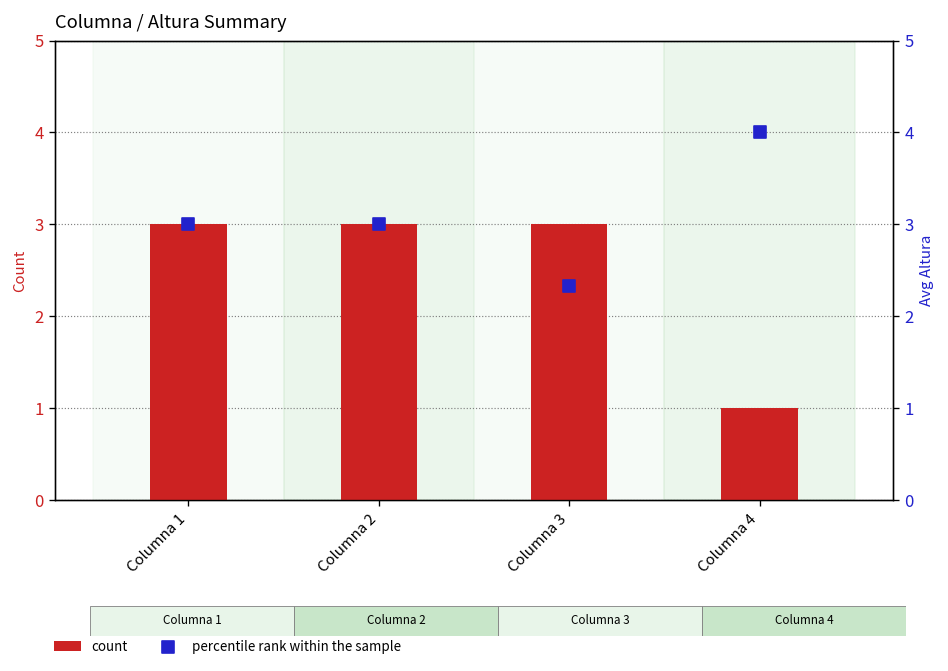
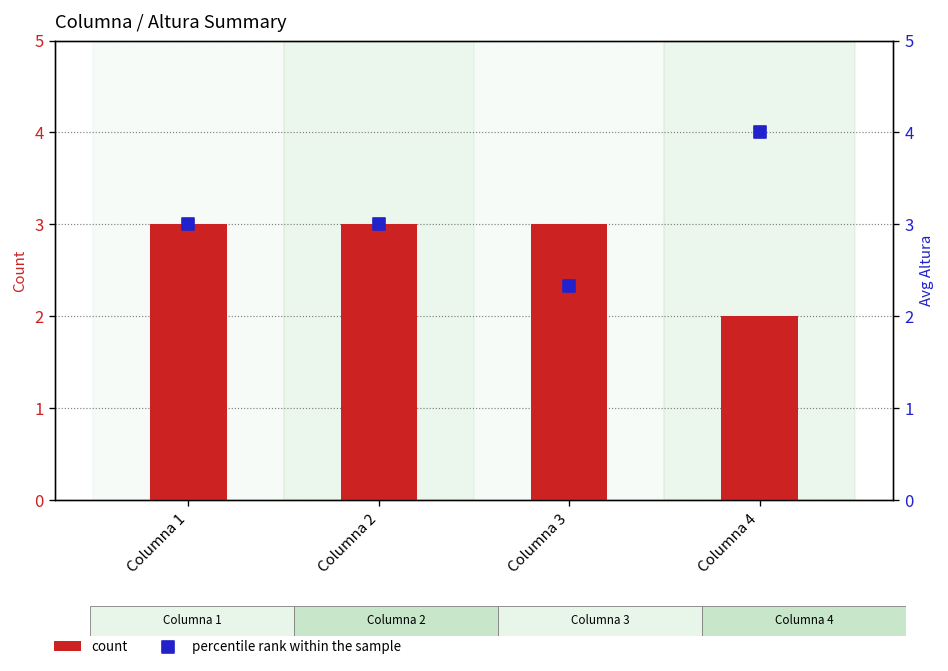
count, Columna 4: 1 -> 2
